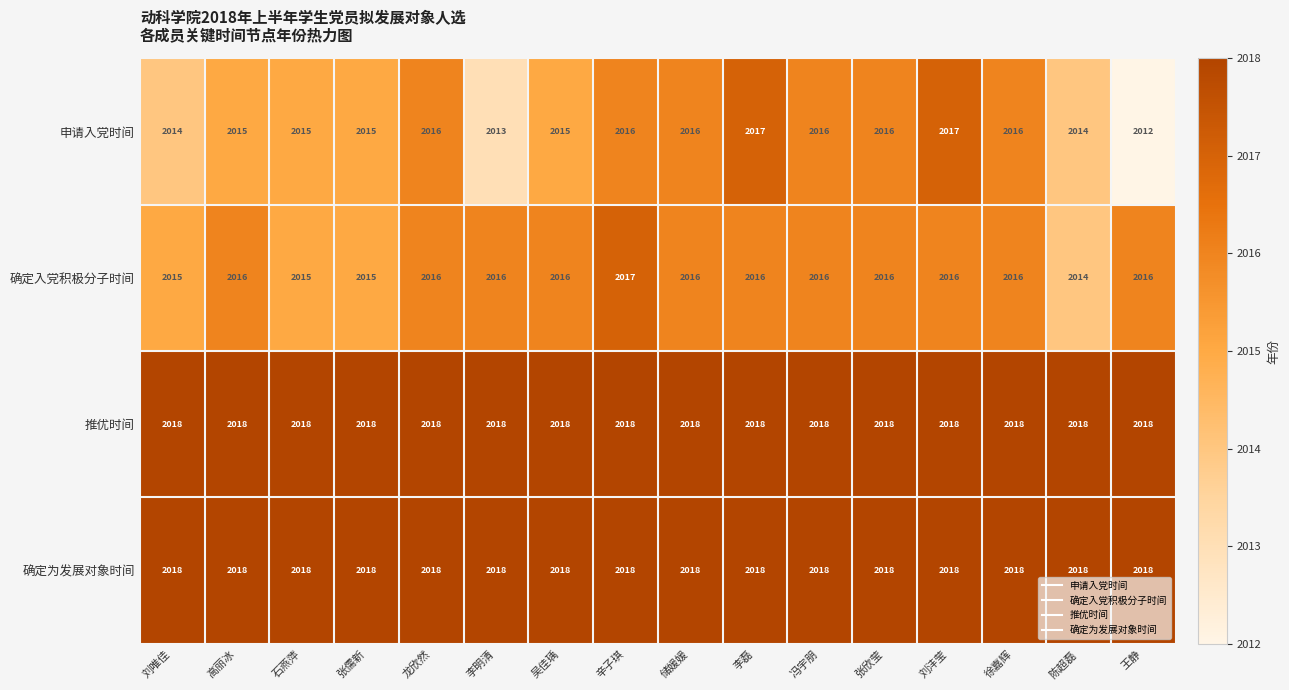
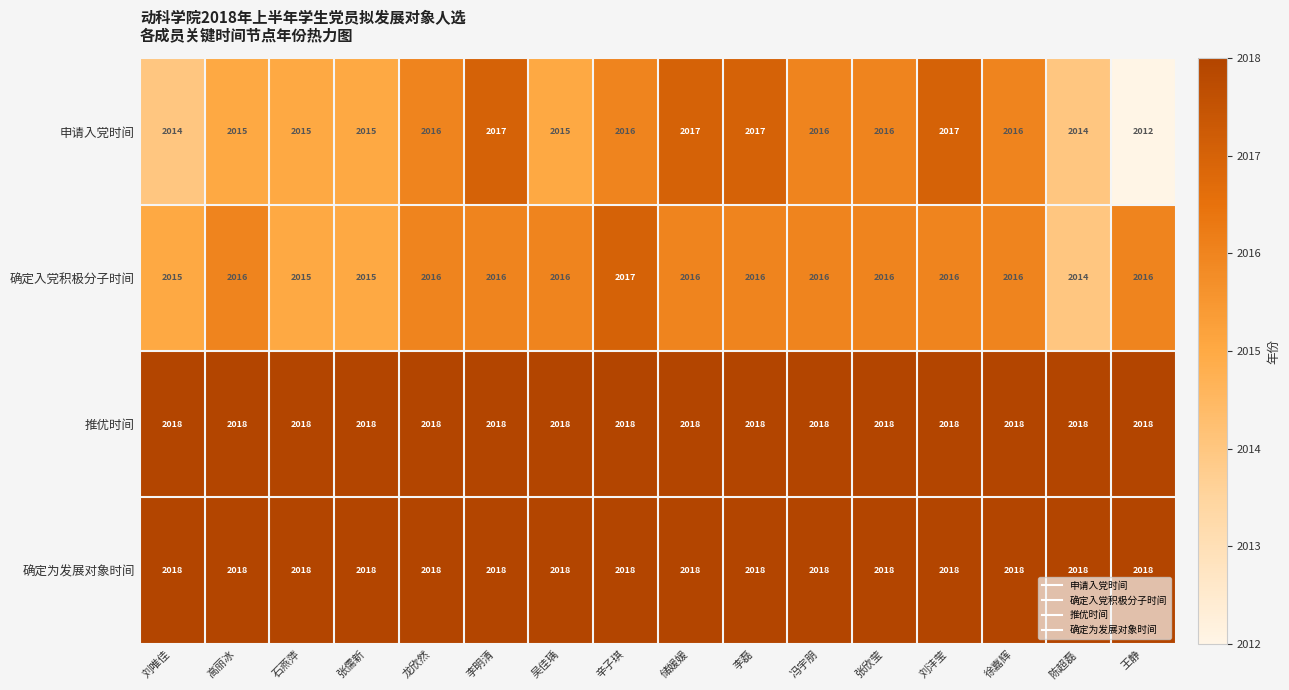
申请入党时间, 李明清: 2013 -> 2017
申请入党时间, 储媛媛: 2016 -> 2017
